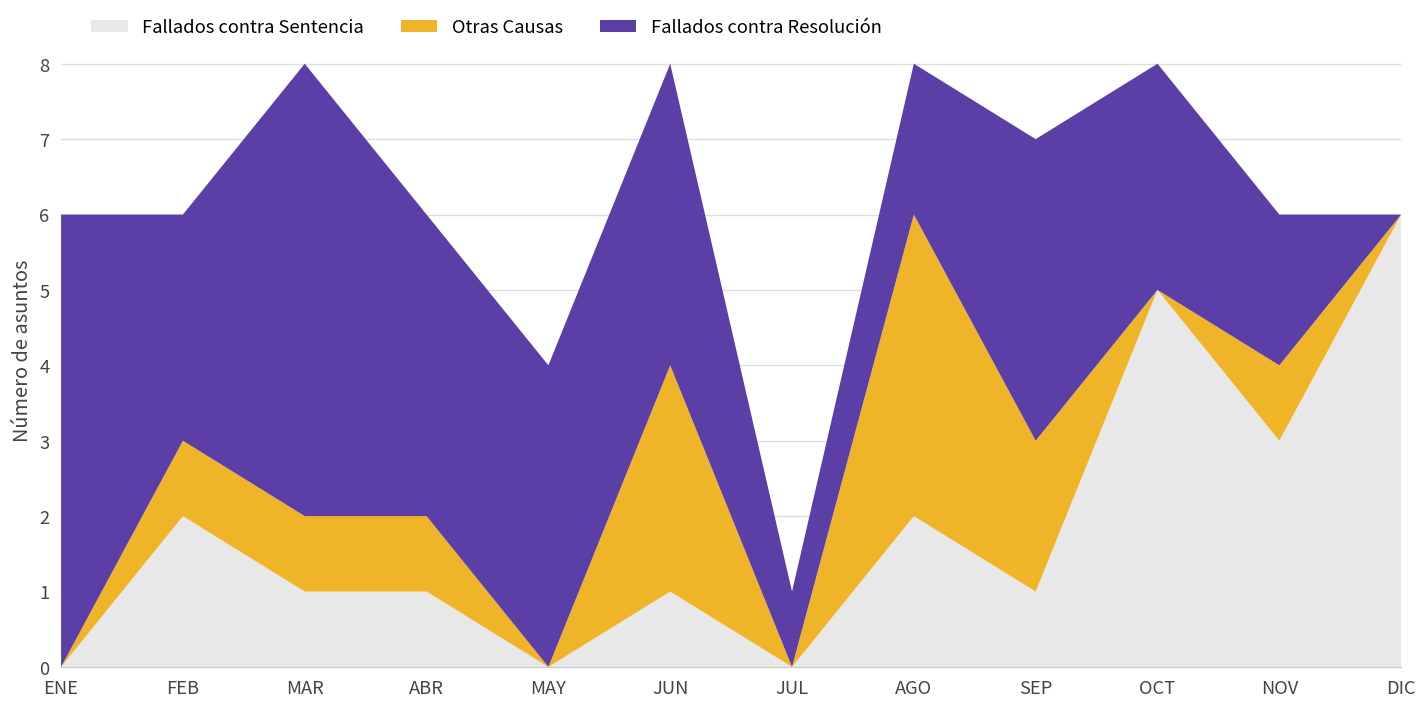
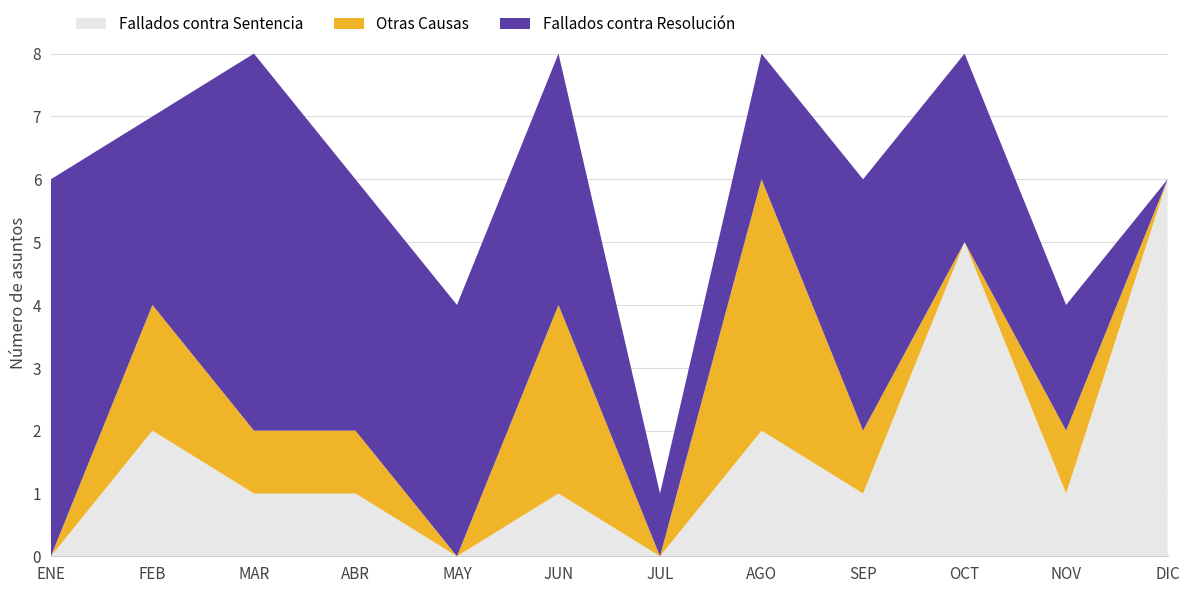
Otras Causas, FEB: 1 -> 2
Otras Causas, SEP: 2 -> 1
Fallados contra Sentencia, NOV: 3 -> 1
